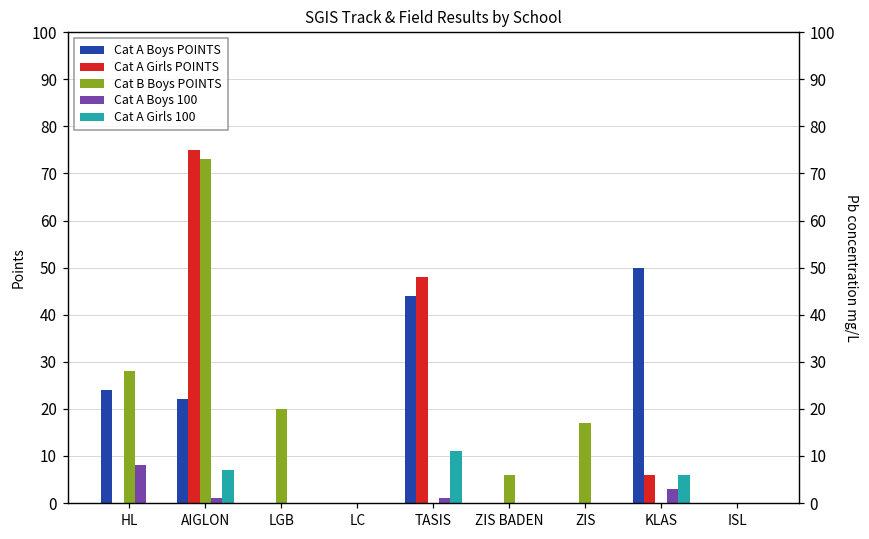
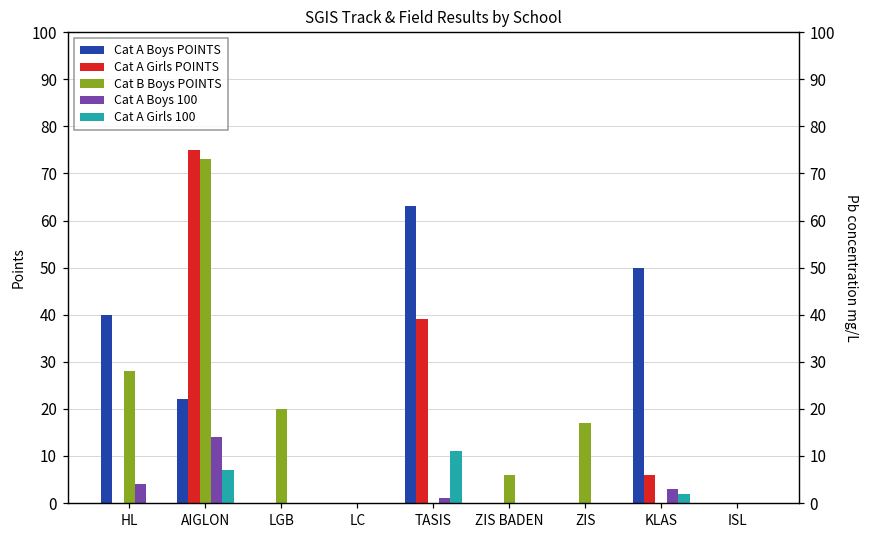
Cat A Boys POINTS, HL: 24 -> 40
Cat A Boys 100, HL: 8 -> 4
Cat A Boys 100, AIGLON: 1 -> 14
Cat A Boys POINTS, TASIS: 44 -> 63
Cat A Girls POINTS, TASIS: 48 -> 39
Cat A Girls 100, KLAS: 6 -> 2
